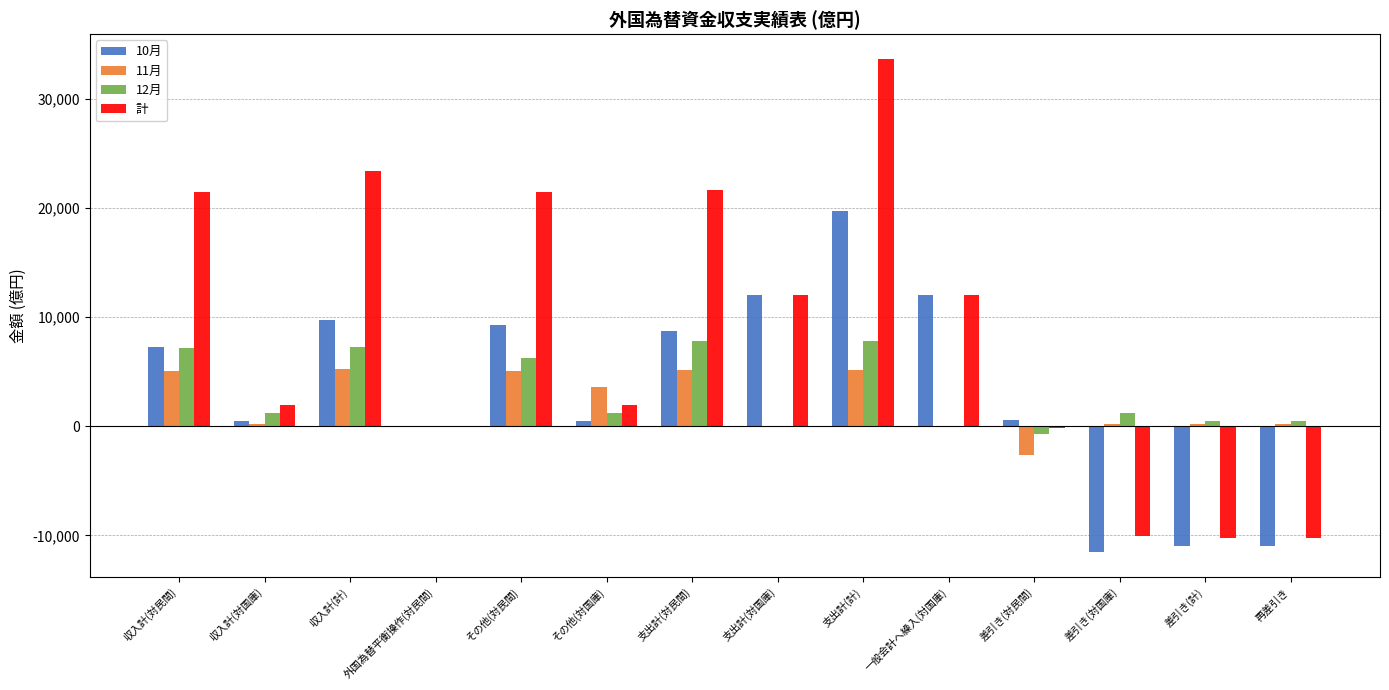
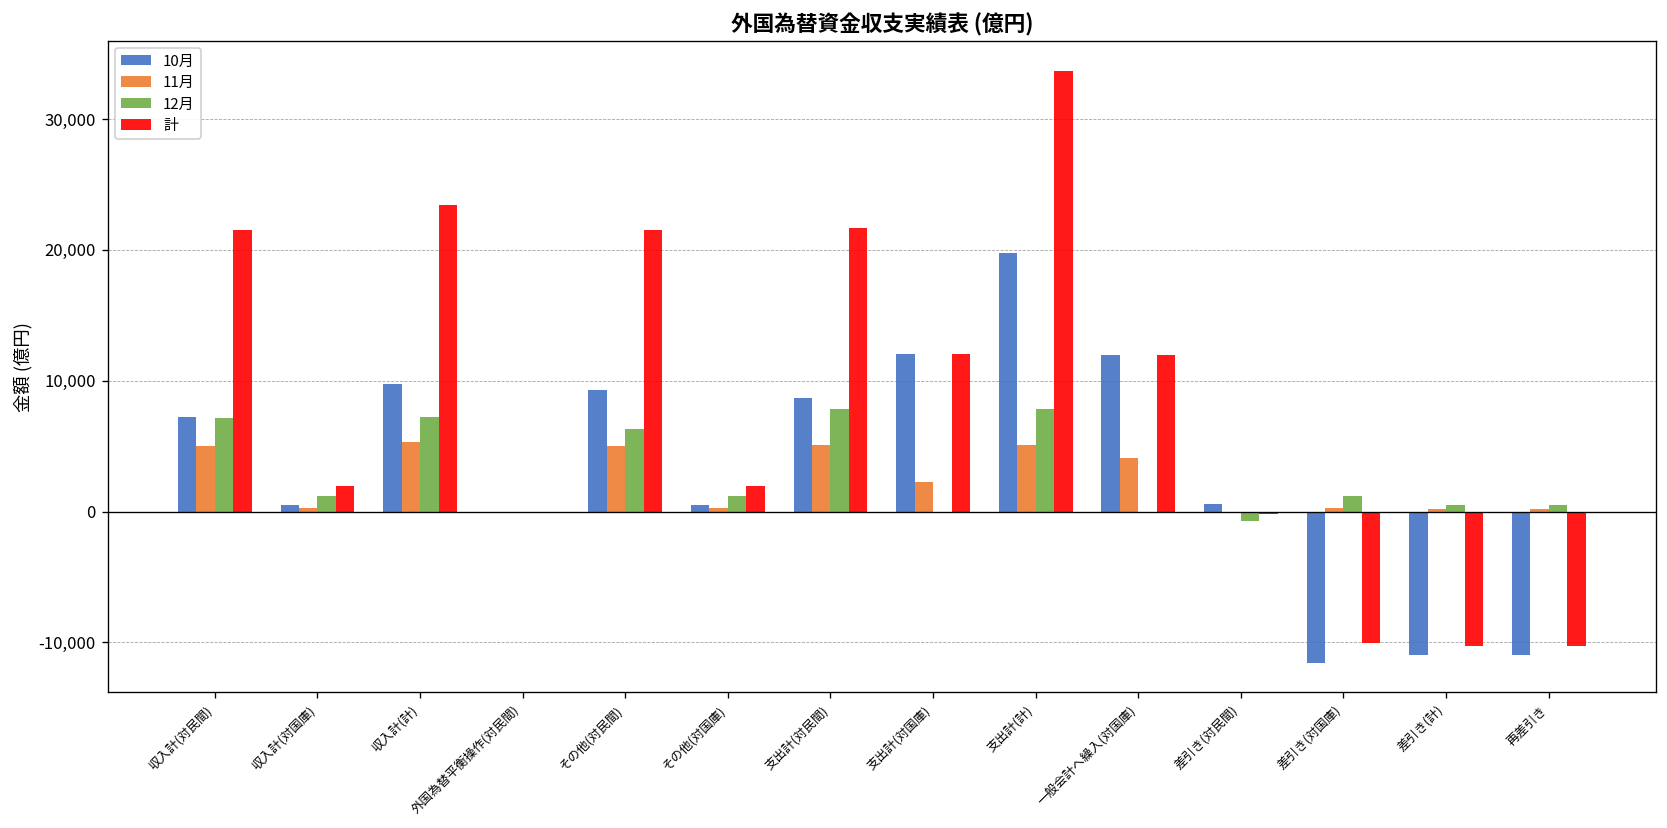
11月, その他(対国庫): 3,600 -> 200
11月, 支出計(対国庫): 0 -> 2,300
11月, 一般会計へ繰入(対国庫): 0 -> 4,100
11月, 差引き(対民間): -2,700 -> -100
